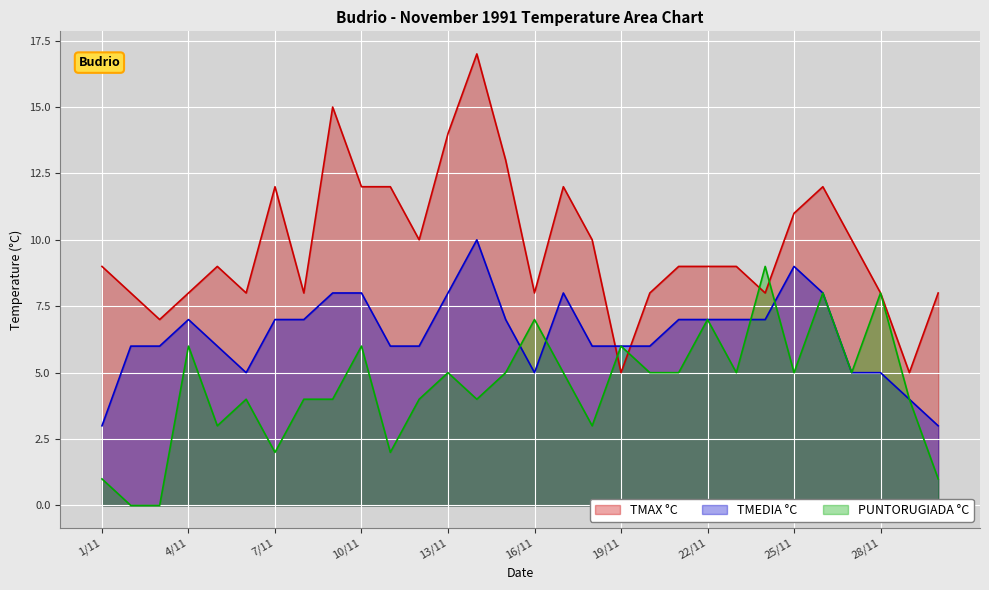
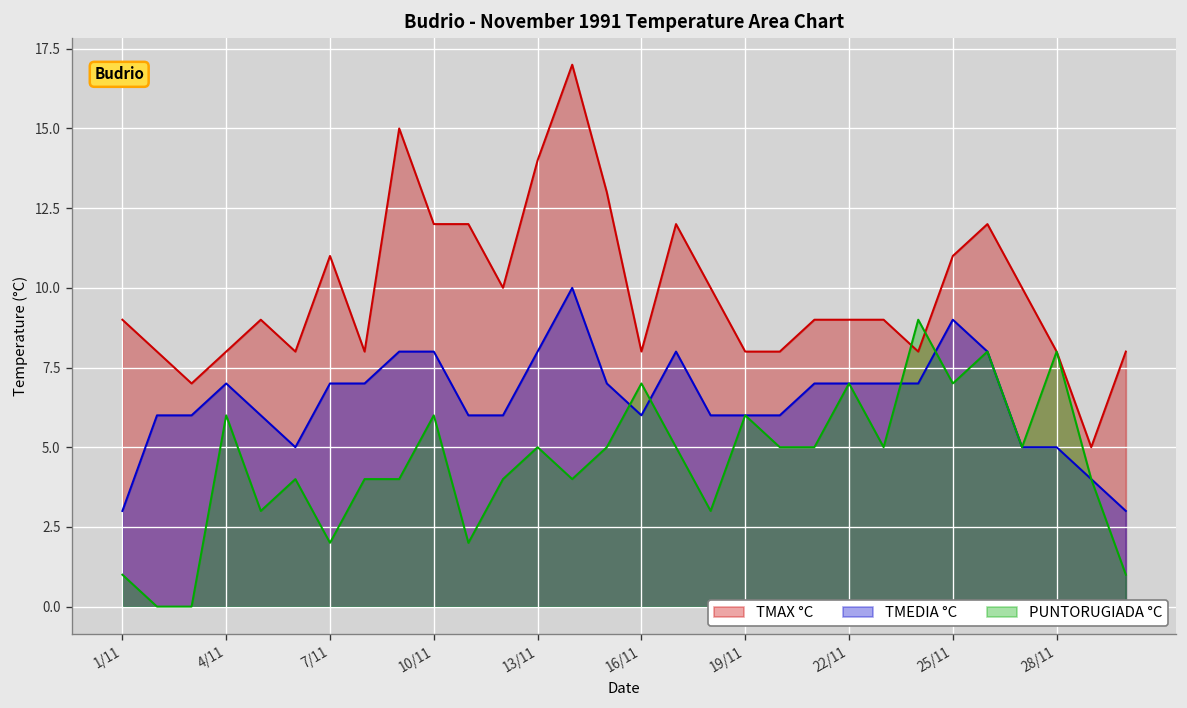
TMAX °C, 7/11: 12 -> 11
TMEDIA °C, 16/11: 5 -> 6
TMAX °C, 19/11: 5 -> 8
PUNTORUGIADA °C, 25/11: 5 -> 7
